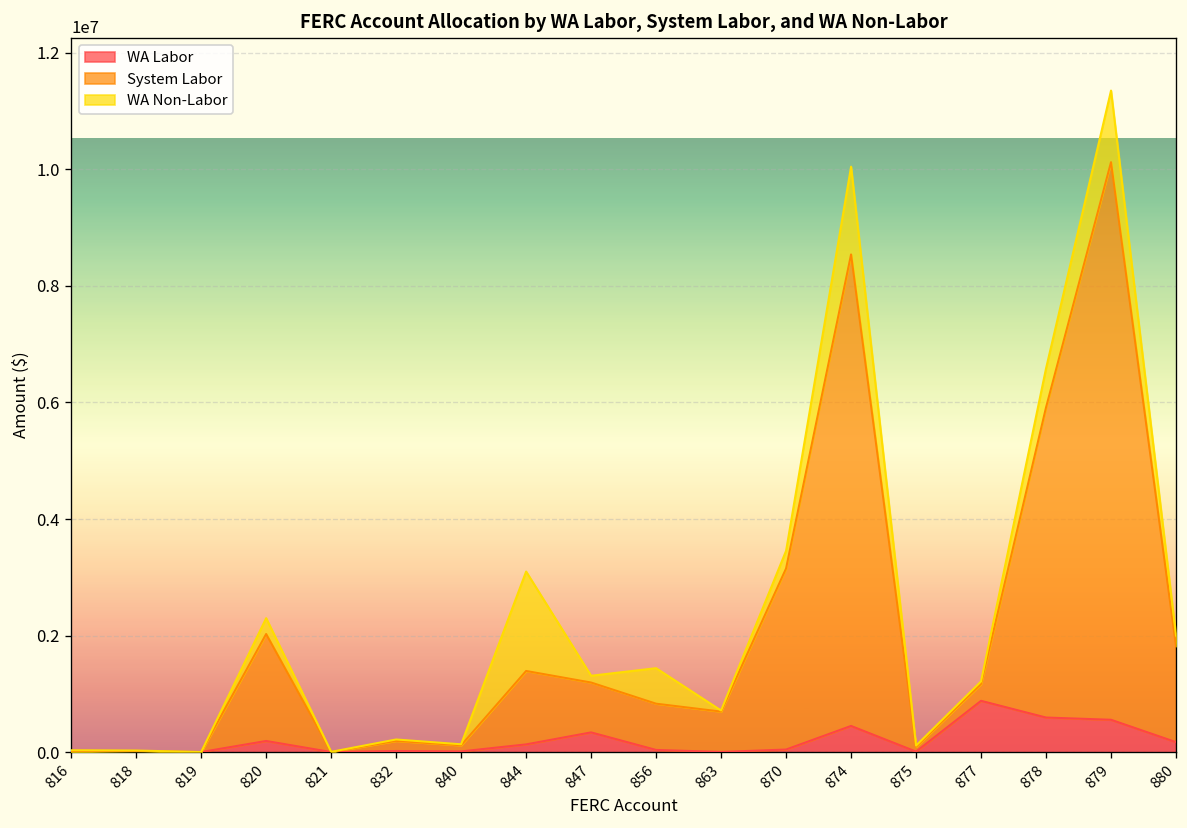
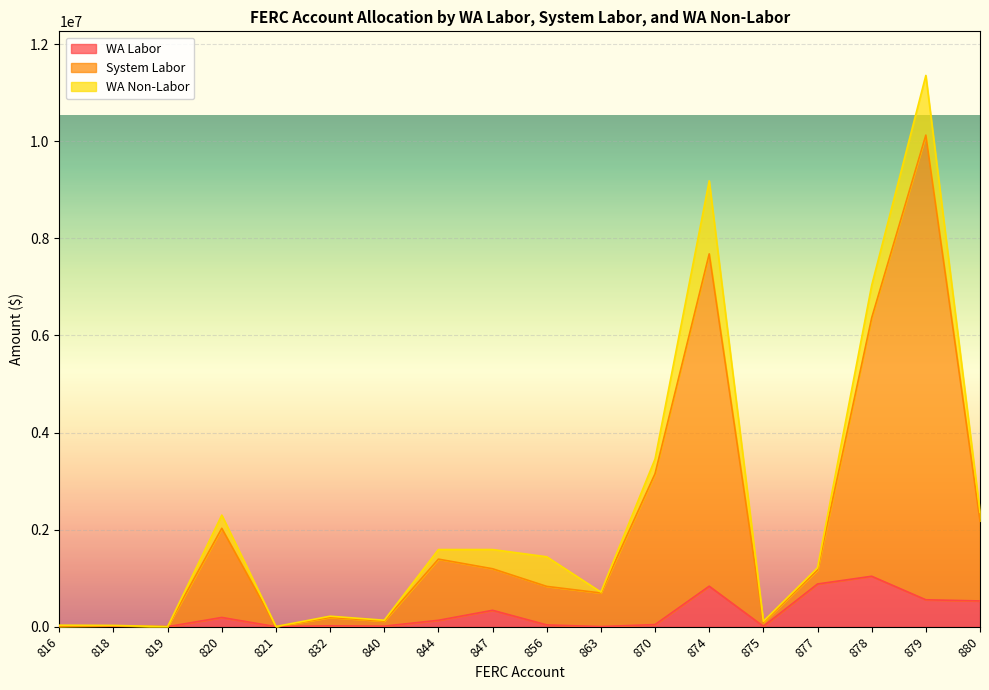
WA Non-Labor, 844: 1700000 -> 200000
WA Non-Labor, 847: 100000 -> 400000
WA Labor, 874: 400000 -> 800000
System Labor, 874: 8100000 -> 6800000
WA Labor, 878: 600000 -> 1000000
WA Labor, 880: 200000 -> 500000
